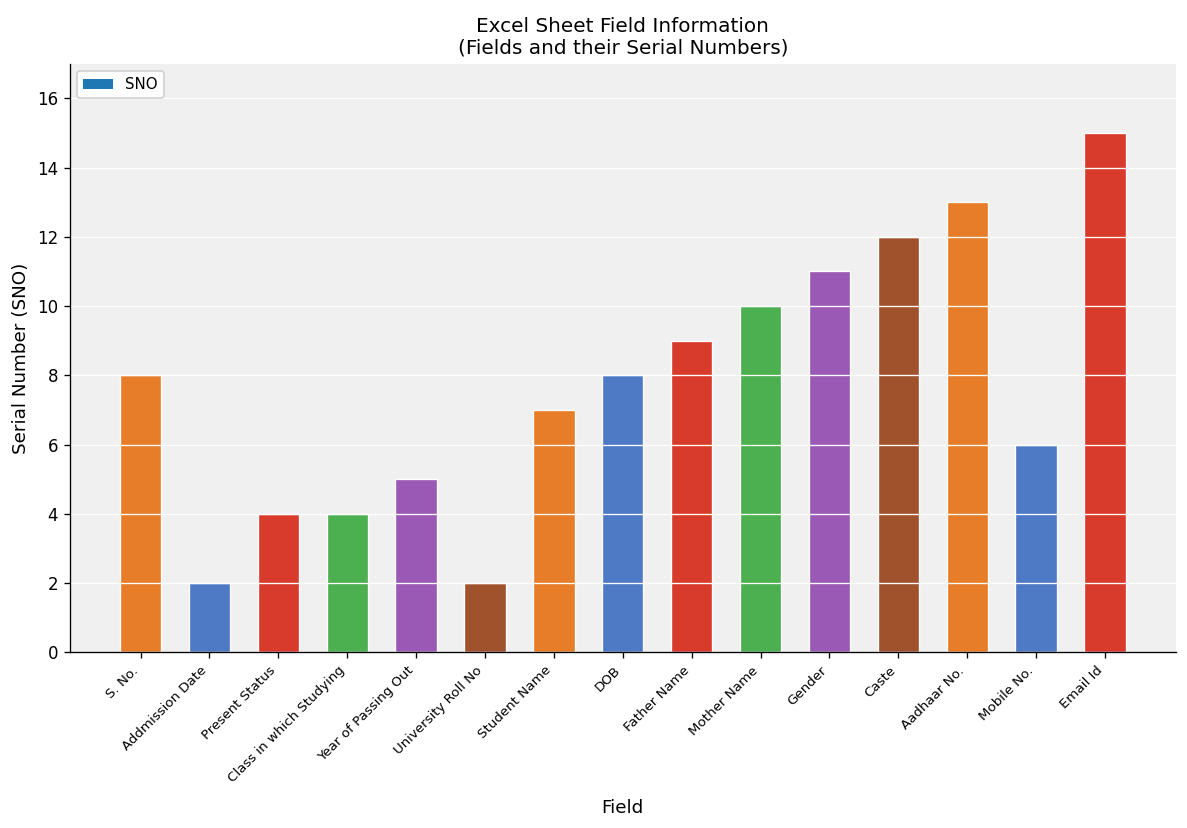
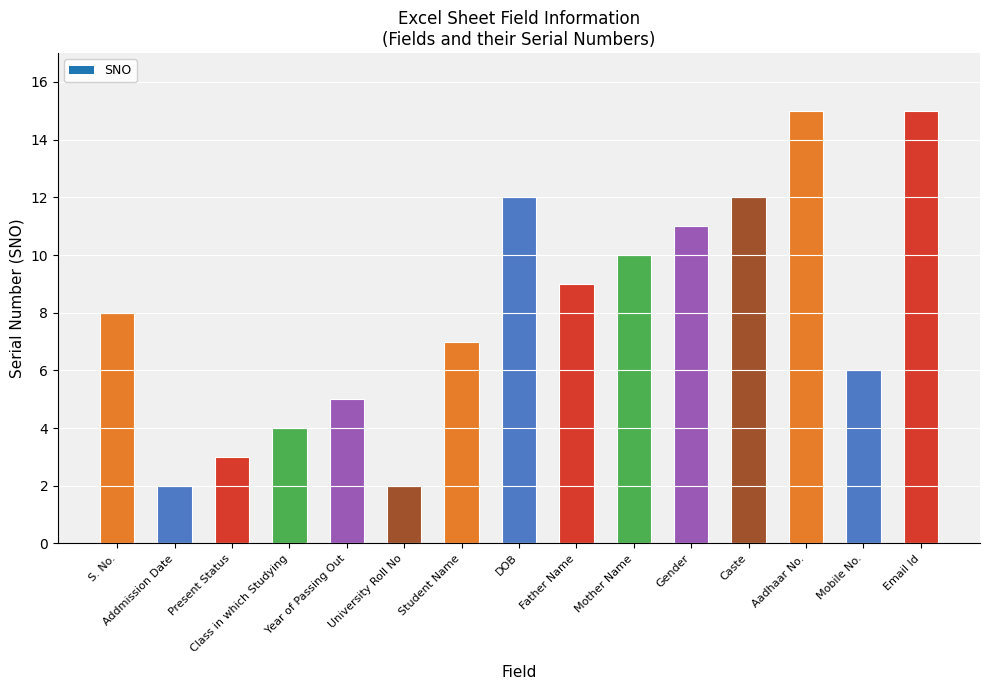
Present Status: 4 -> 3
DOB: 8 -> 12
Aadhaar No.: 13 -> 15
